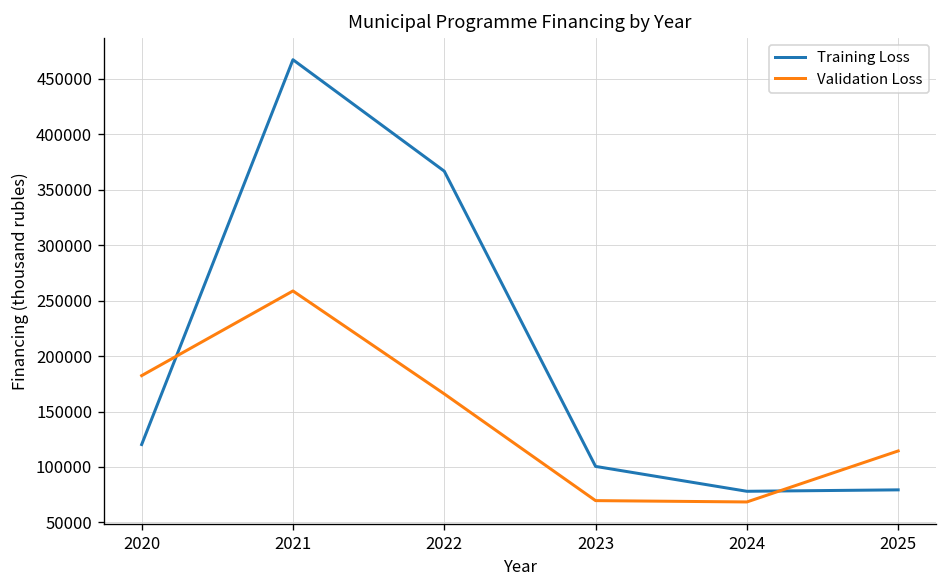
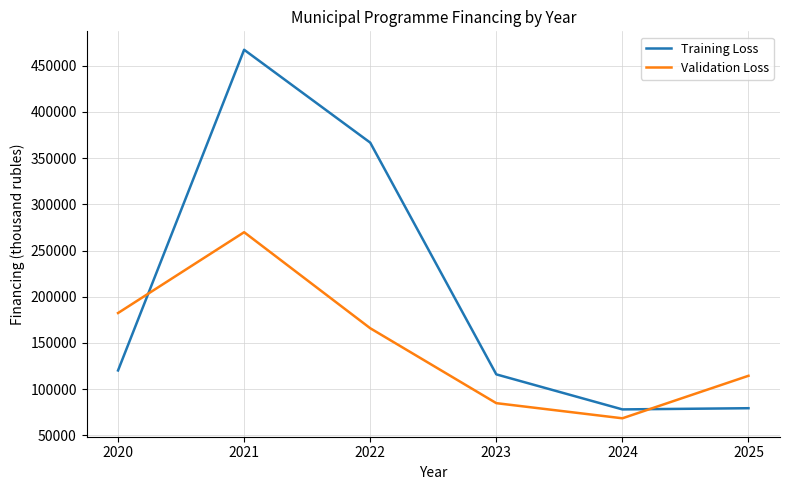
Validation Loss, 2021: 260000 -> 270000
Training Loss, 2023: 100000 -> 120000
Validation Loss, 2023: 70000 -> 80000
